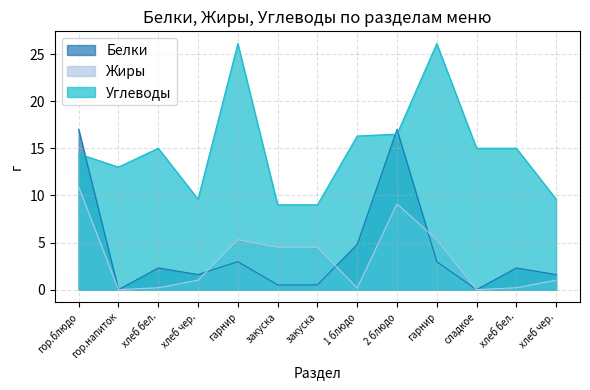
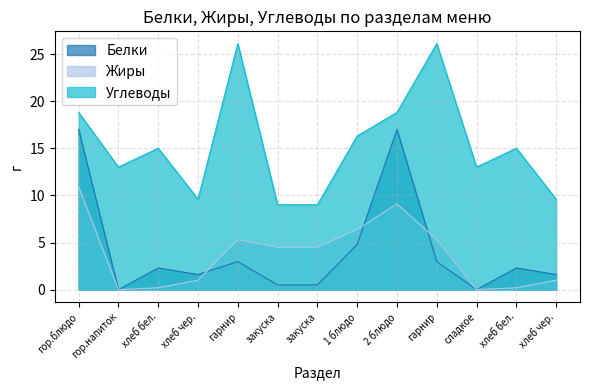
Углеводы, гор.блюдо: 14 -> 19
Жиры, 1 блюдо: 0 -> 6
Углеводы, 2 блюдо: 17 -> 19
Углеводы, сладкое: 15 -> 13
